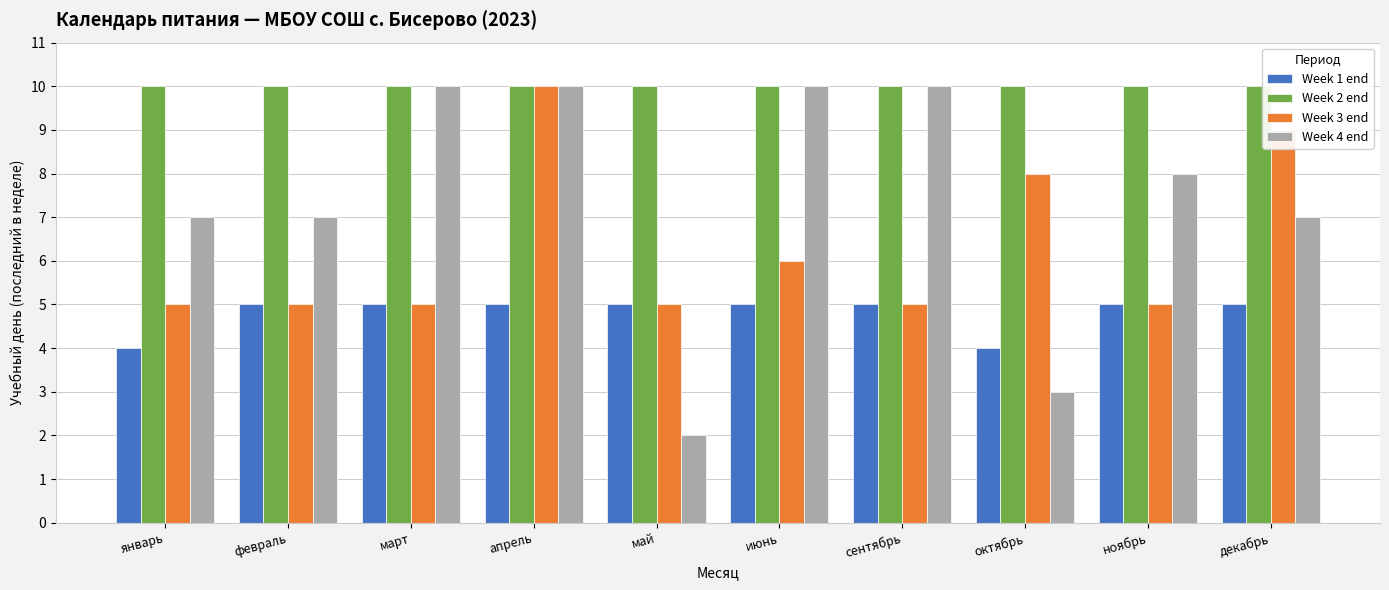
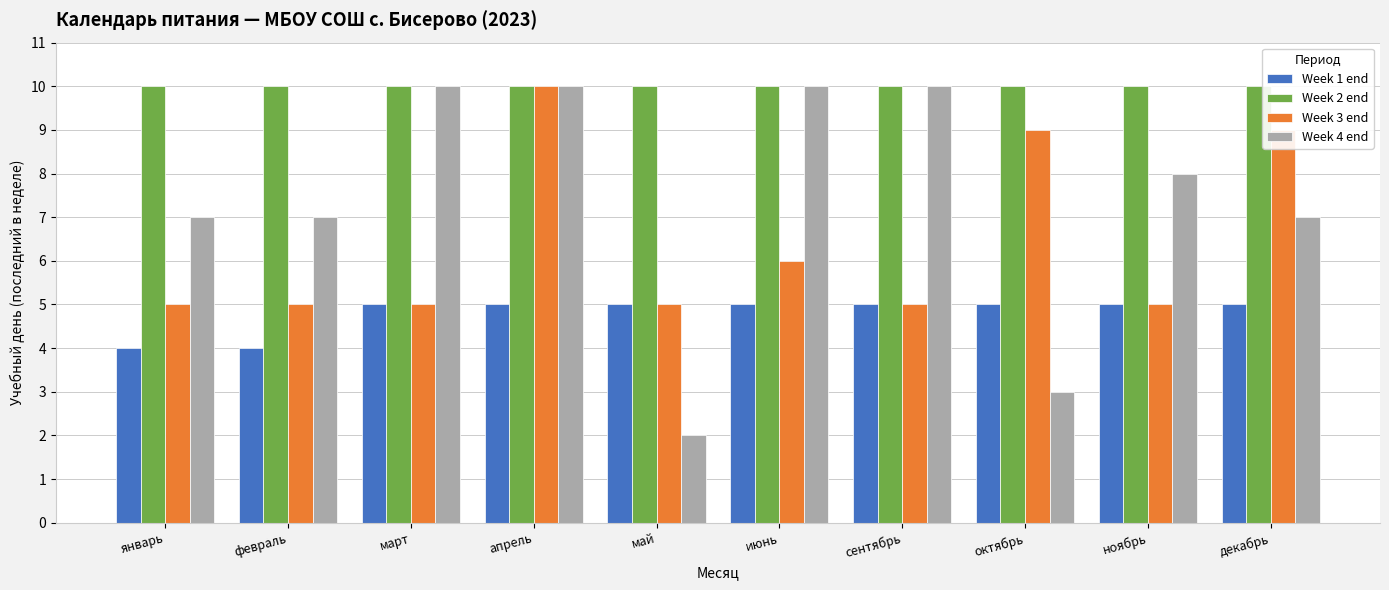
Week 1 end, февраль: 5 -> 4
Week 1 end, октябрь: 4 -> 5
Week 3 end, октябрь: 8 -> 9
